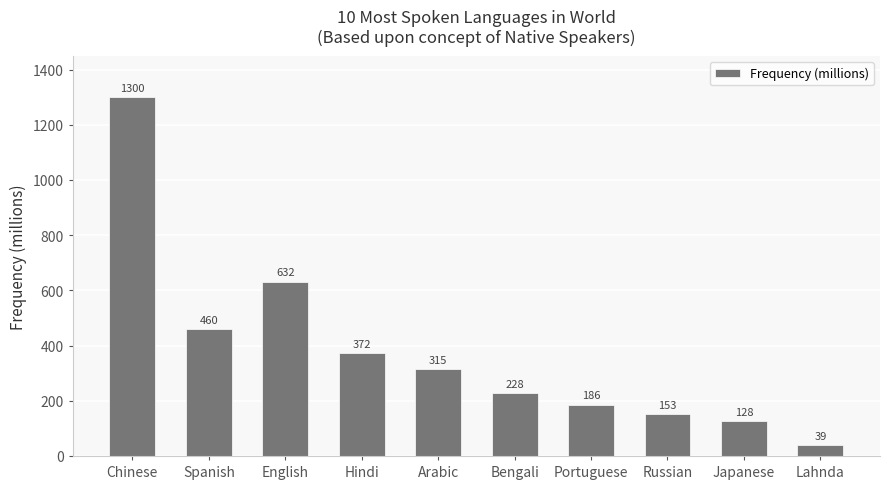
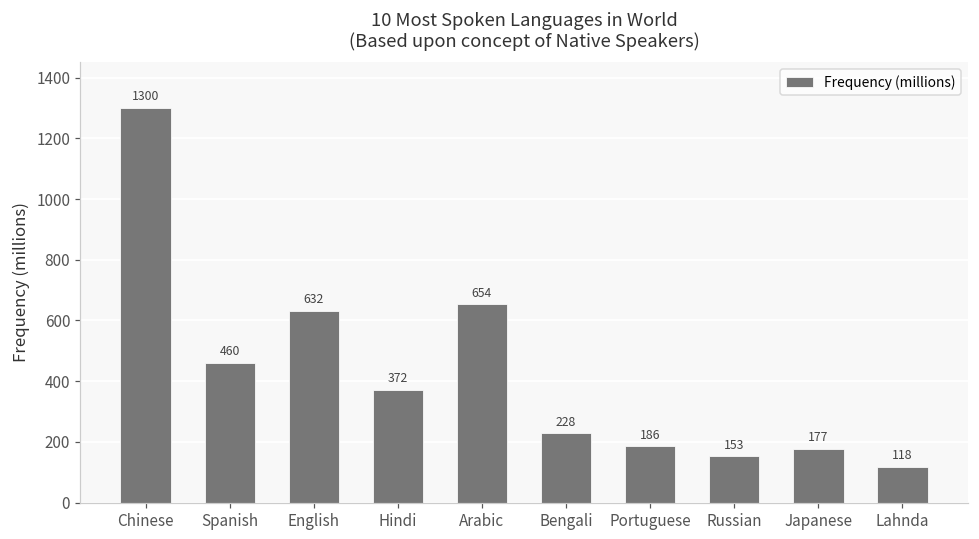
Arabic: 315 -> 654
Japanese: 128 -> 177
Lahnda: 39 -> 118
